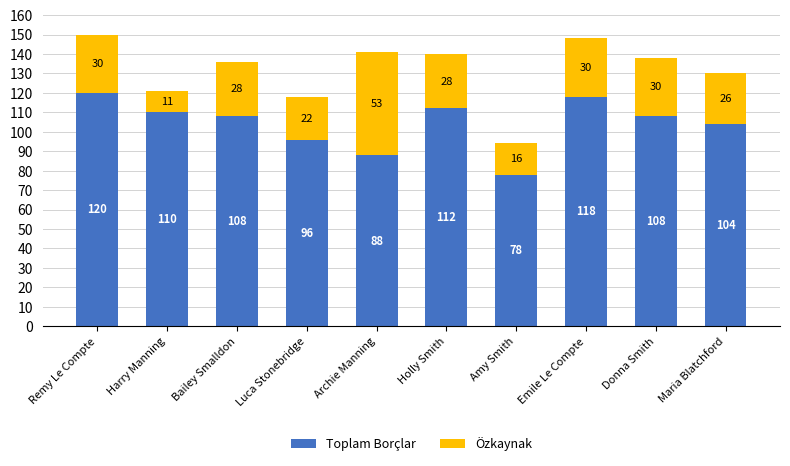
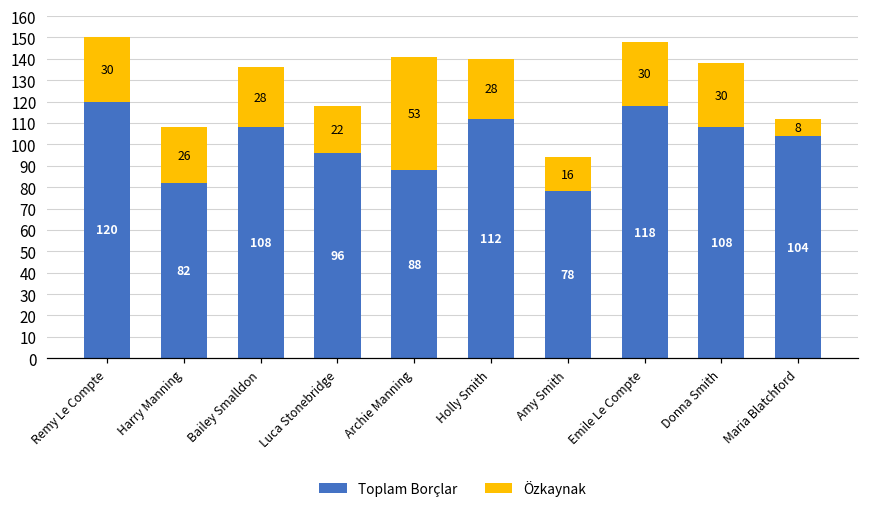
Toplam Borçlar, Harry Manning: 110 -> 82
Özkaynak, Harry Manning: 11 -> 26
Özkaynak, Maria Blatchford: 26 -> 8
